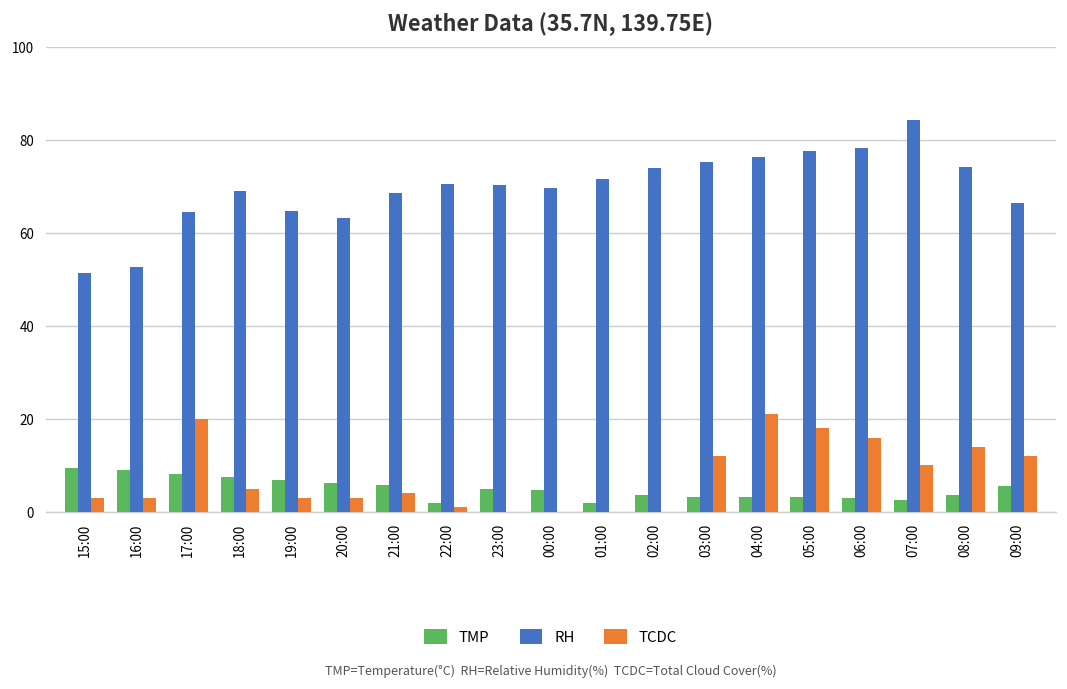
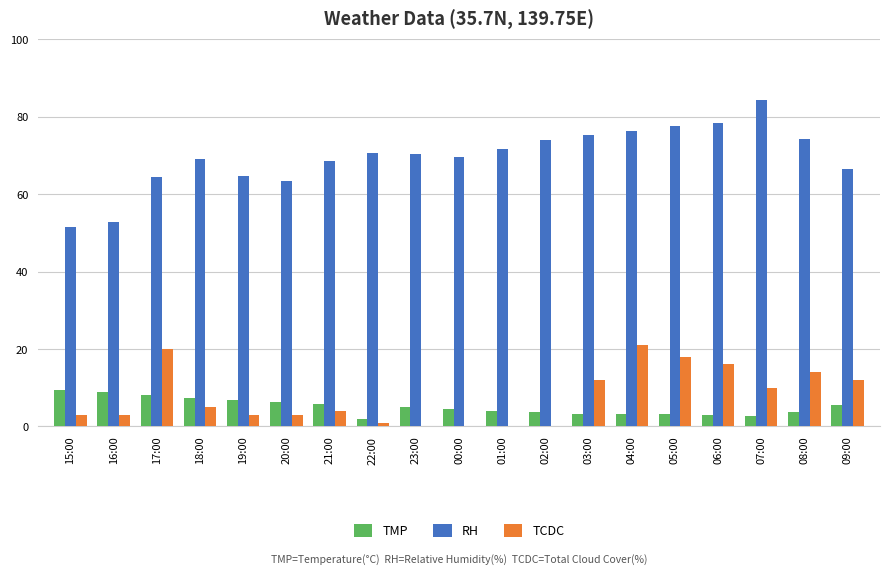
TMP, 01:00: 2 -> 4
